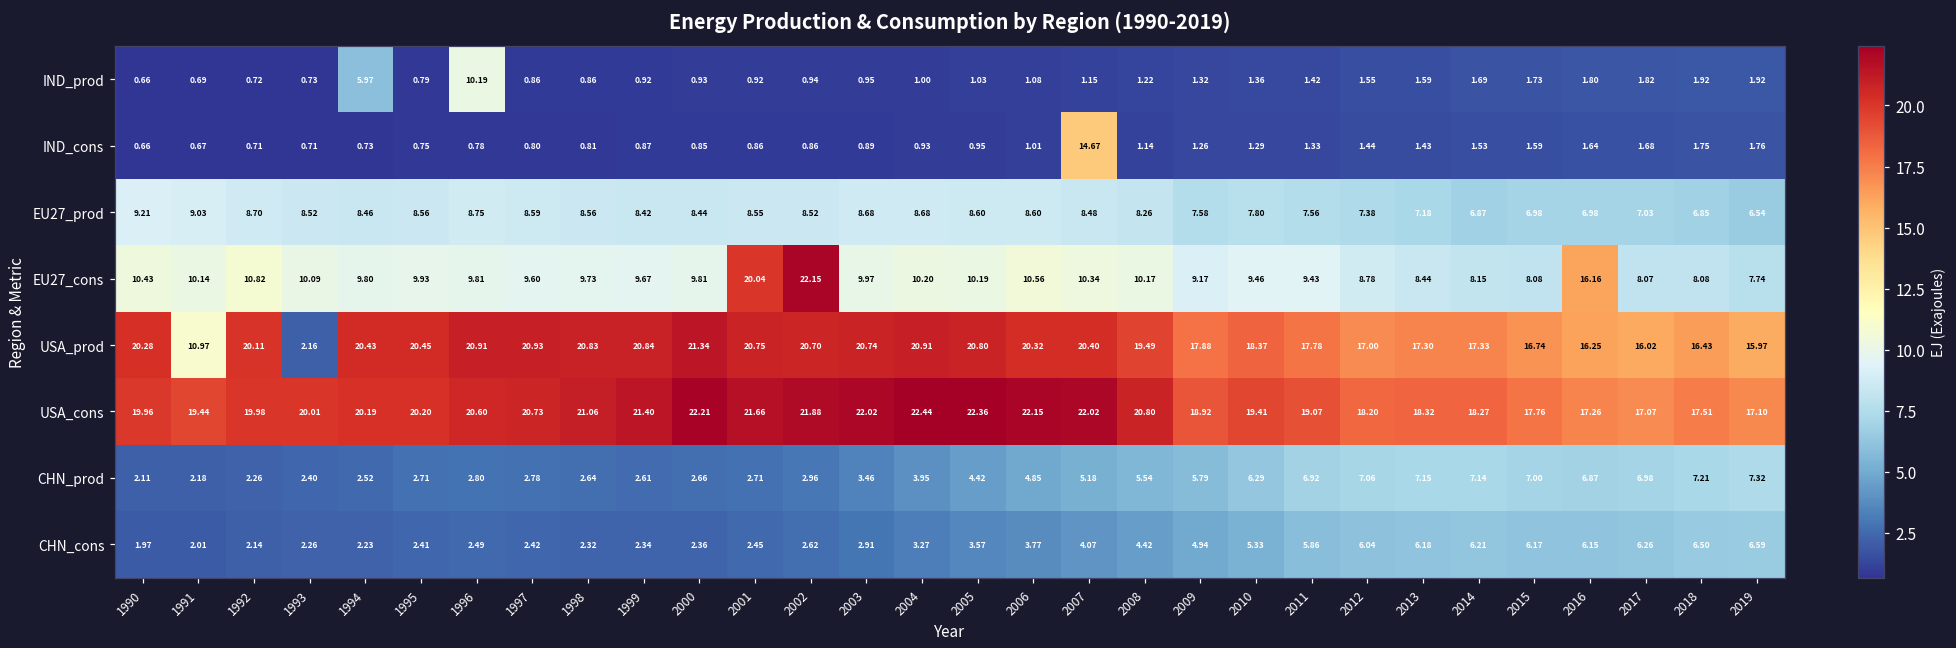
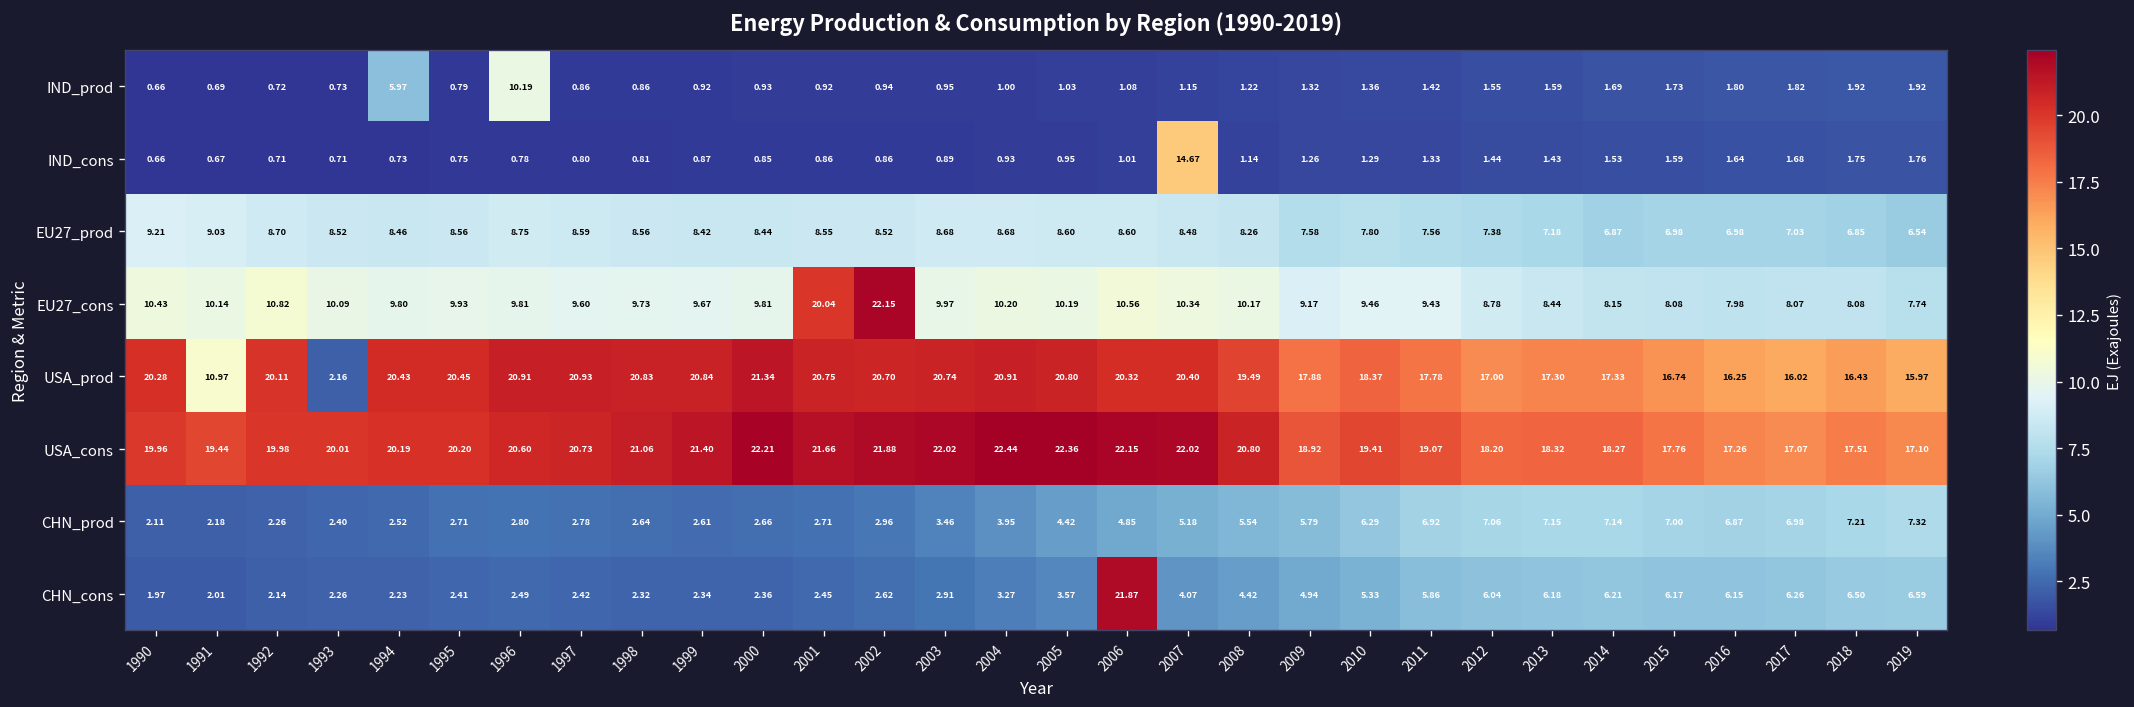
EU27_cons, 2016: 16.16 -> 7.98
CHN_cons, 2006: 3.77 -> 21.87
